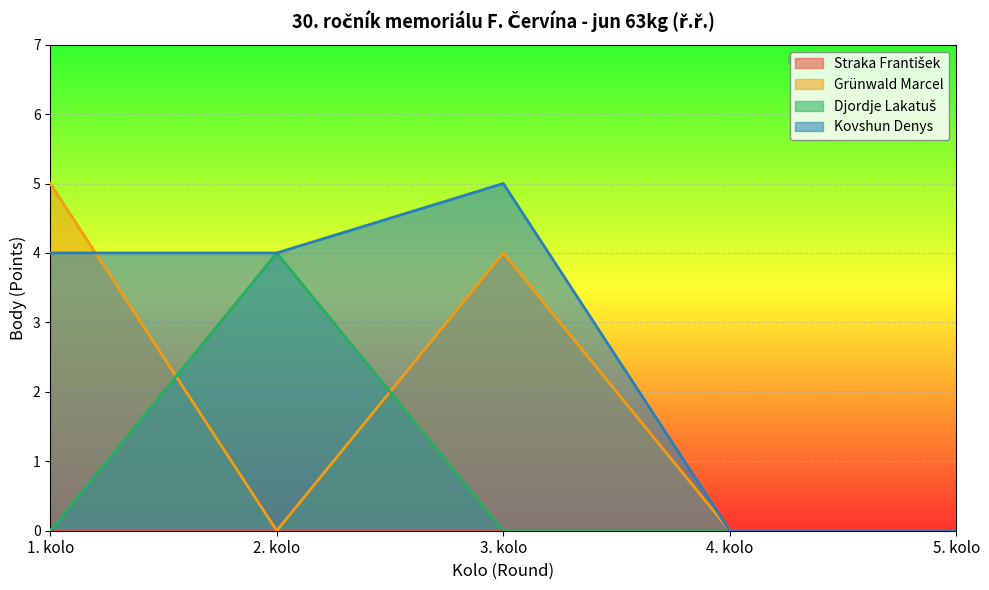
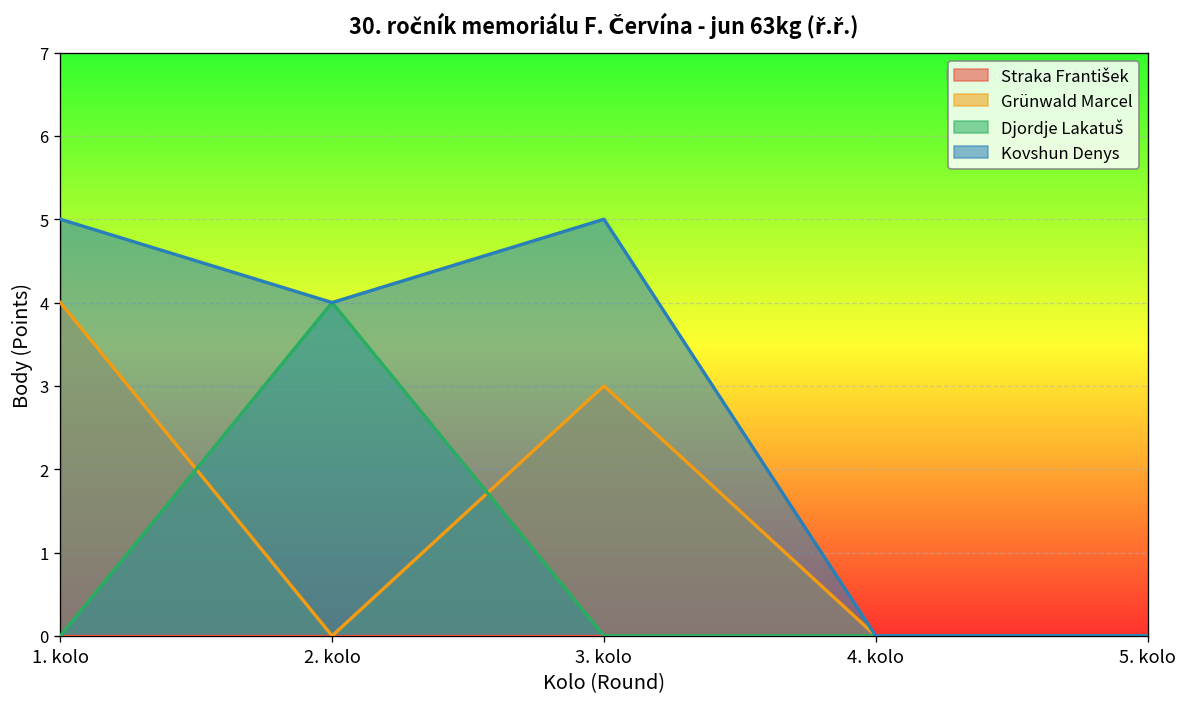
Grünwald Marcel, 1. kolo: 5 -> 4
Kovshun Denys, 1. kolo: 4 -> 5
Grünwald Marcel, 3. kolo: 4 -> 3
